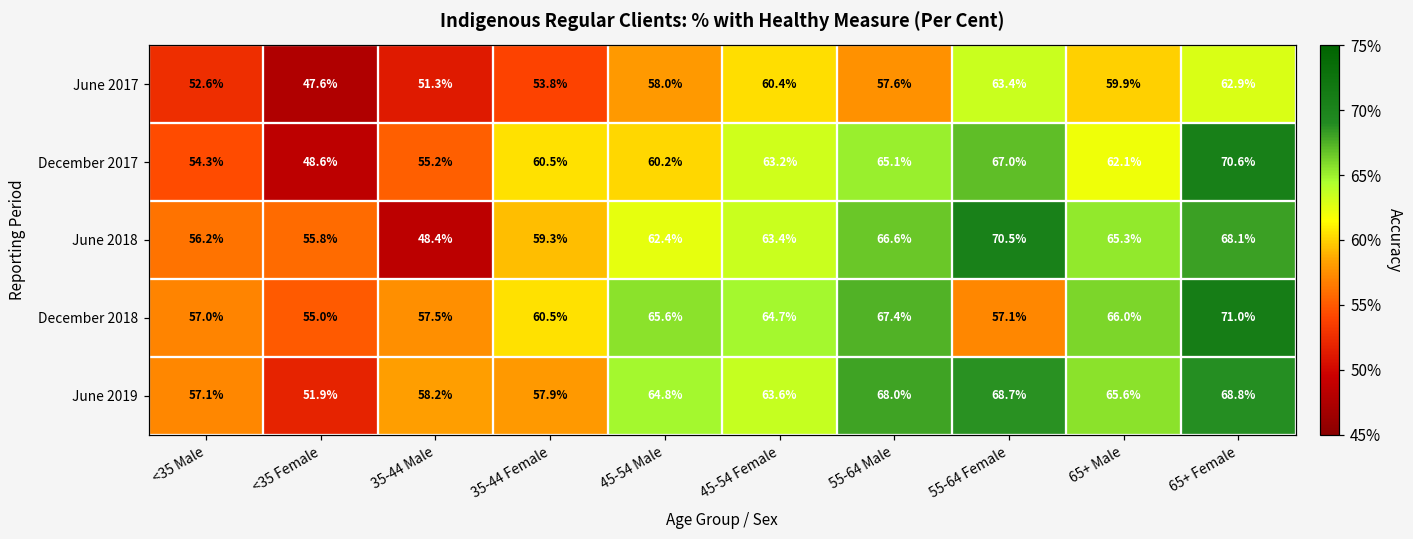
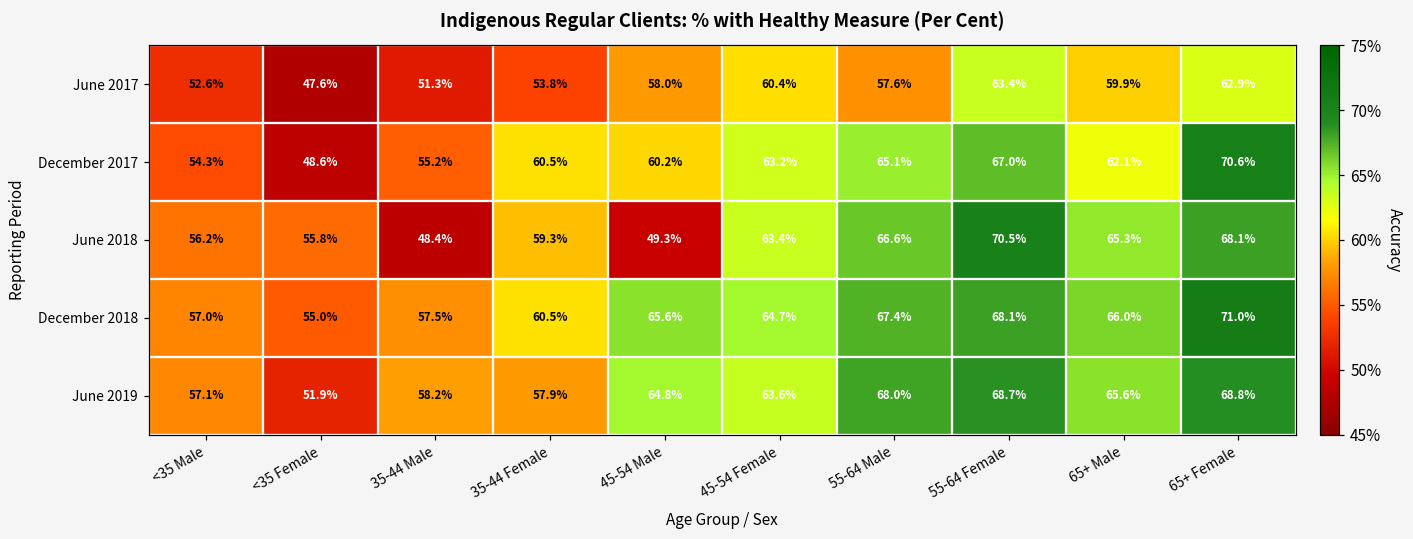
June 2018, 45-54 Male: 62.4% -> 49.3%
December 2018, 55-64 Female: 57.1% -> 68.1%
